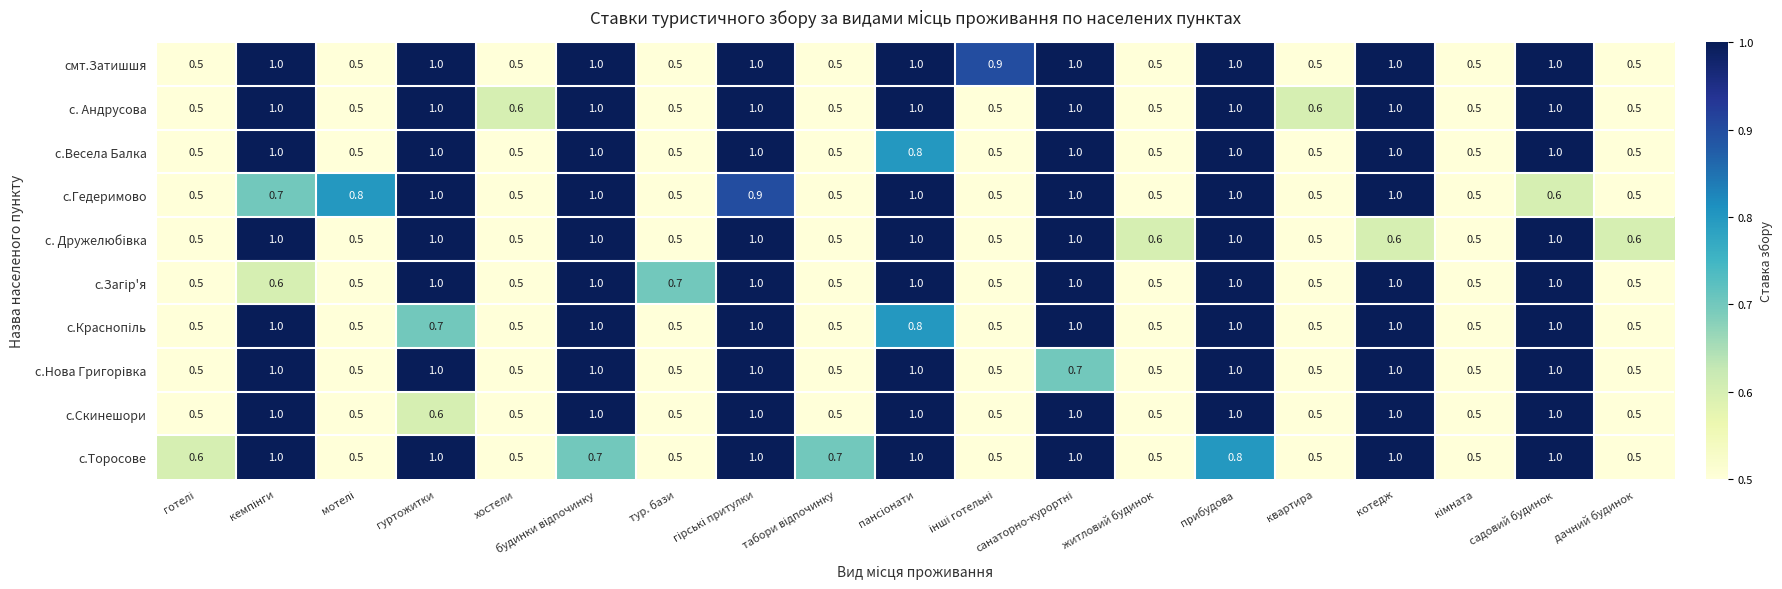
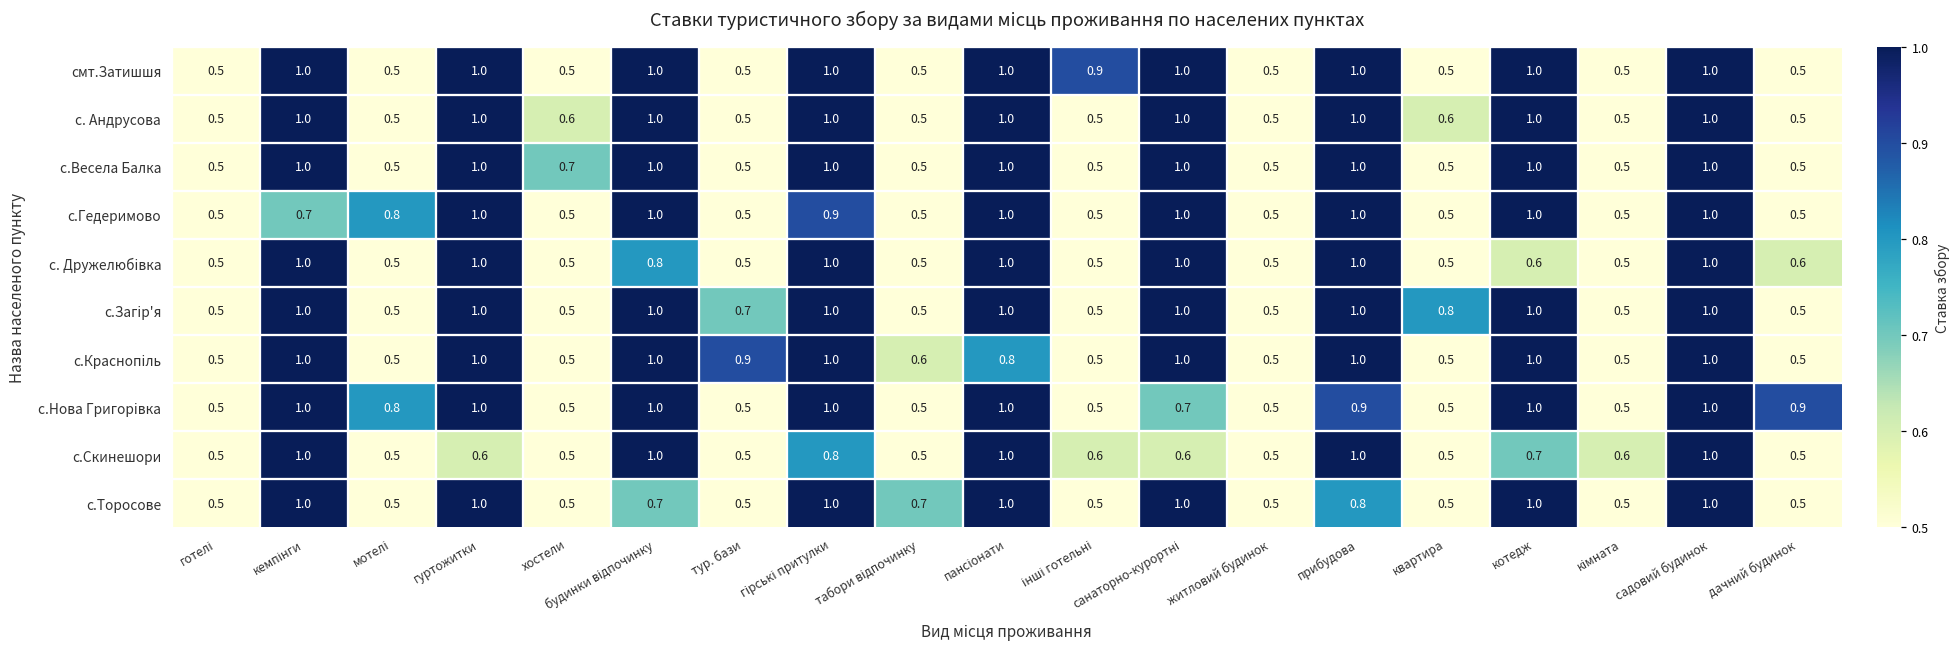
с.Весела Балка, хостели: 0.5 -> 0.7
с.Весела Балка, пансіонати: 0.8 -> 1.0
с.Гедеримово, садовий будинок: 0.6 -> 1.0
с. Дружелюбівка, будинки відпочинку: 1.0 -> 0.8
с. Дружелюбівка, житловий будинок: 0.6 -> 0.5
с.Загір'я, кемпінги: 0.6 -> 1.0
с.Загір'я, квартира: 0.5 -> 0.8
с.Краснопіль, гуртожитки: 0.7 -> 1.0
с.Краснопіль, тур. бази: 0.5 -> 0.9
с.Краснопіль, табори відпочинку: 0.5 -> 0.6
с.Нова Григорівка, мотелі: 0.5 -> 0.8
с.Нова Григорівка, прибудова: 1.0 -> 0.9
с.Нова Григорівка, дачний будинок: 0.5 -> 0.9
с.Скинешори, гірські притулки: 1.0 -> 0.8
с.Скинешори, інші готельні: 0.5 -> 0.6
с.Скинешори, санаторно-курортні: 1.0 -> 0.6
с.Скинешори, котедж: 1.0 -> 0.7
с.Скинешори, кімната: 0.5 -> 0.6
с.Торосове, готелі: 0.6 -> 0.5
